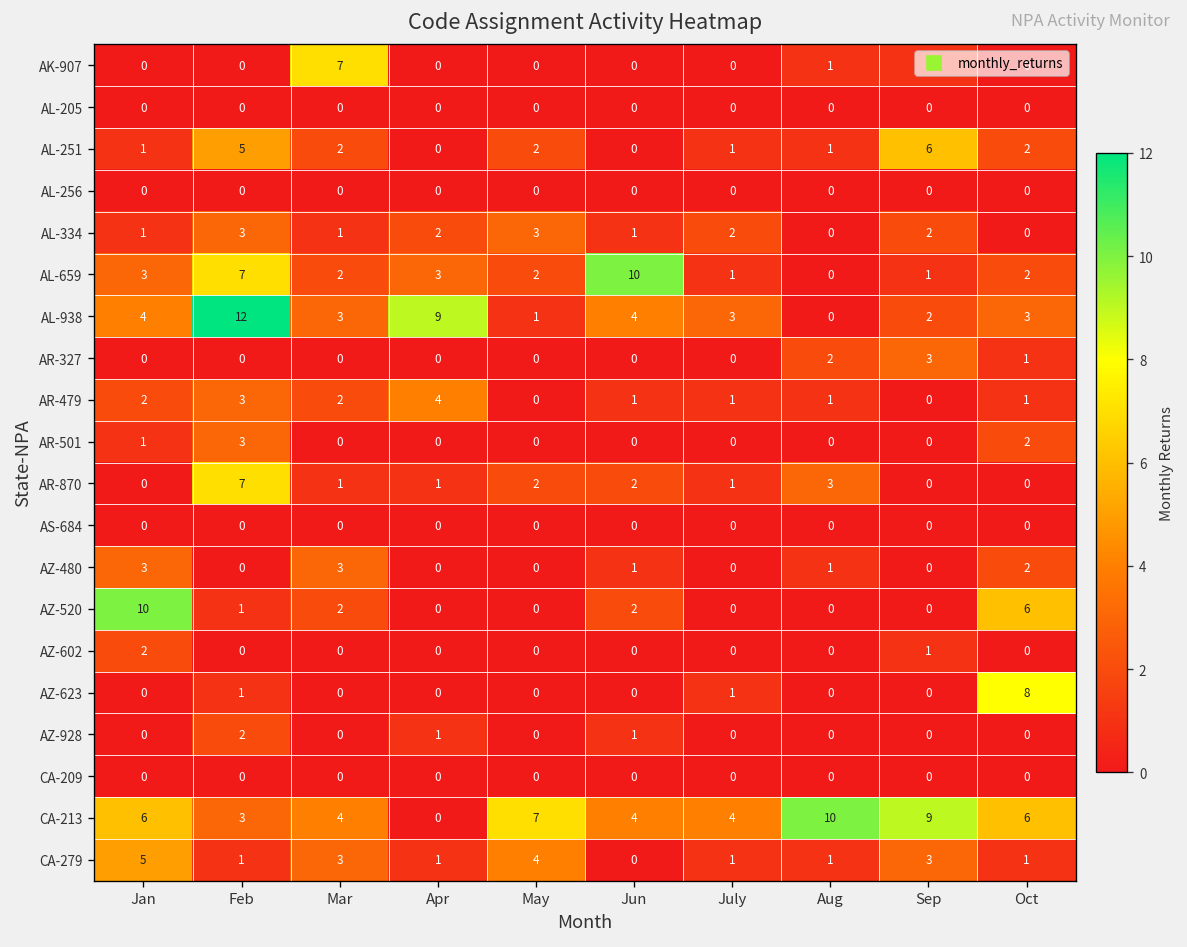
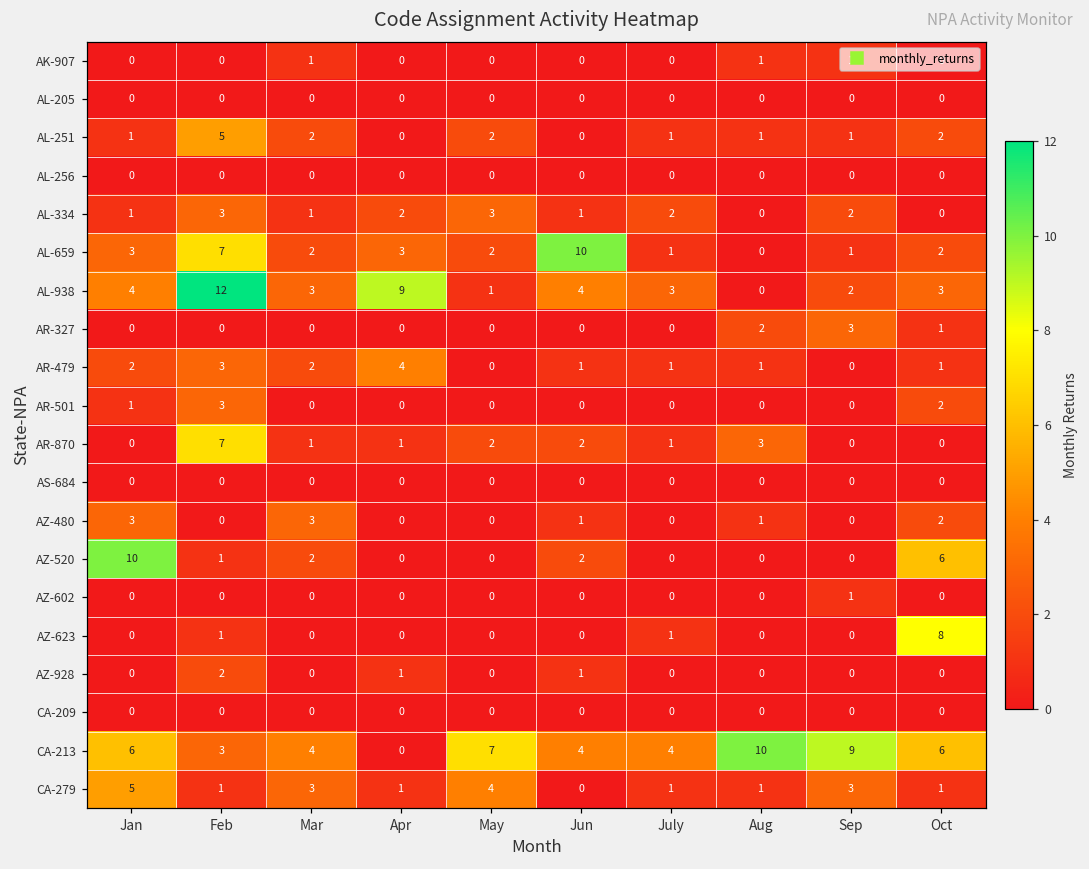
AK-907, Mar: 7 -> 1
AL-251, Sep: 6 -> 1
AZ-602, Jan: 2 -> 0
